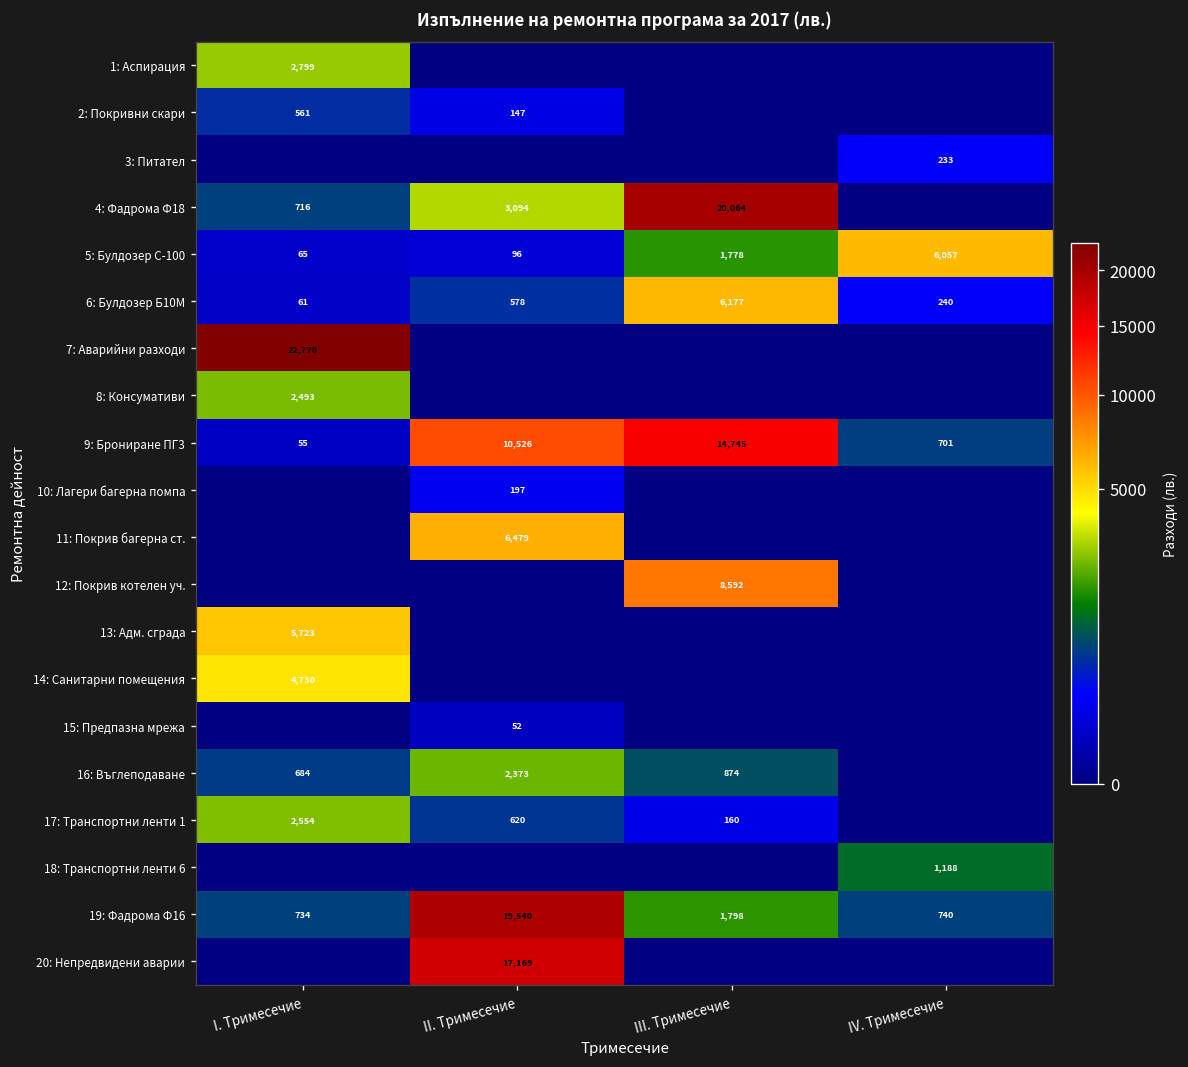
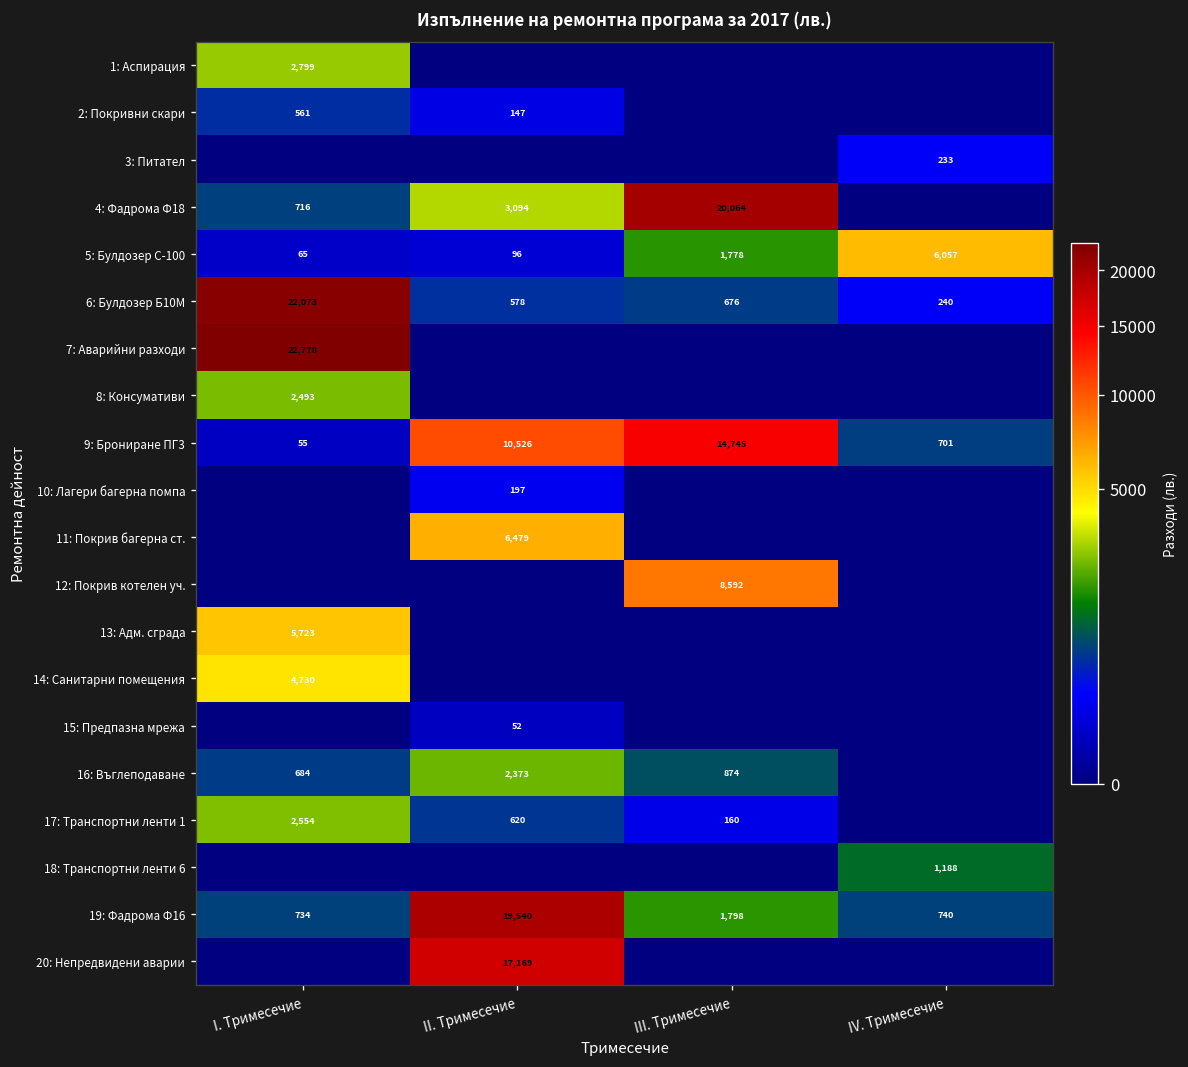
6: Булдозер Б10М, I. Тримесечие: 61 -> 22,073
6: Булдозер Б10М, III. Тримесечие: 6,177 -> 676
